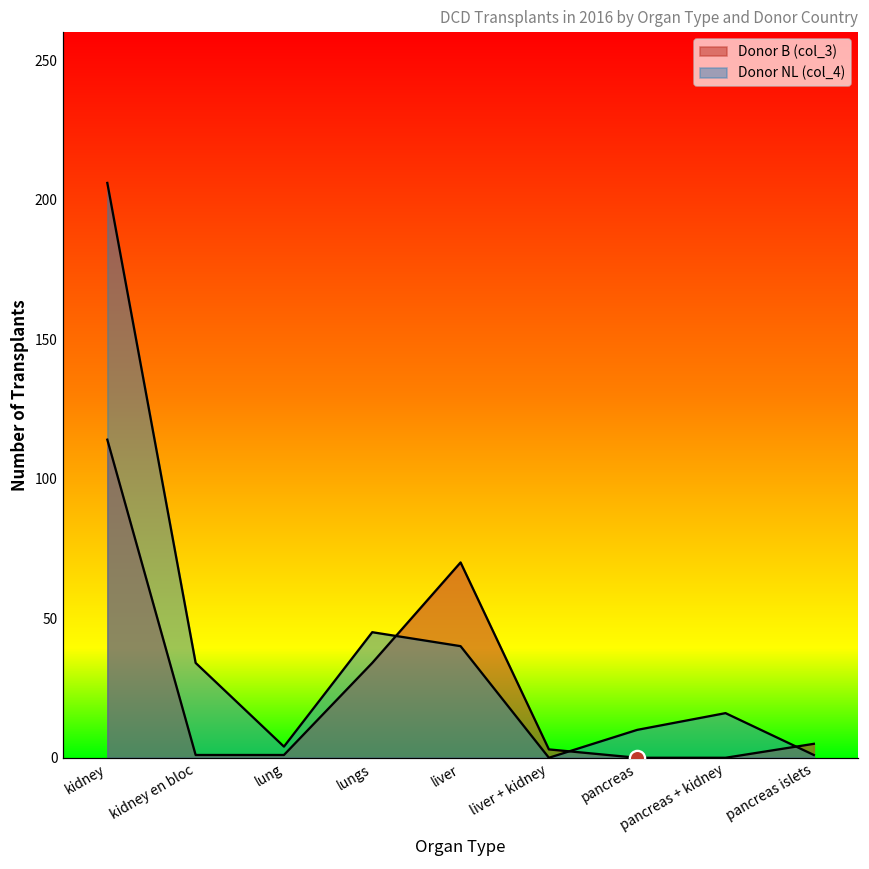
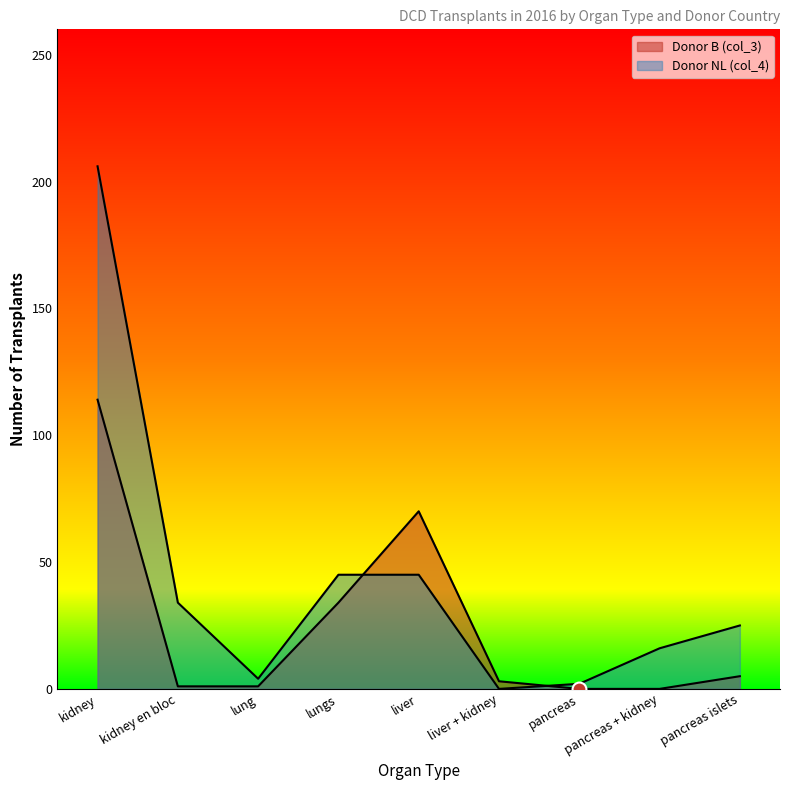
Donor NL (col_4), liver: 40 -> 45
Donor NL (col_4), pancreas: 10 -> 2
Donor NL (col_4), pancreas islets: 1 -> 25
